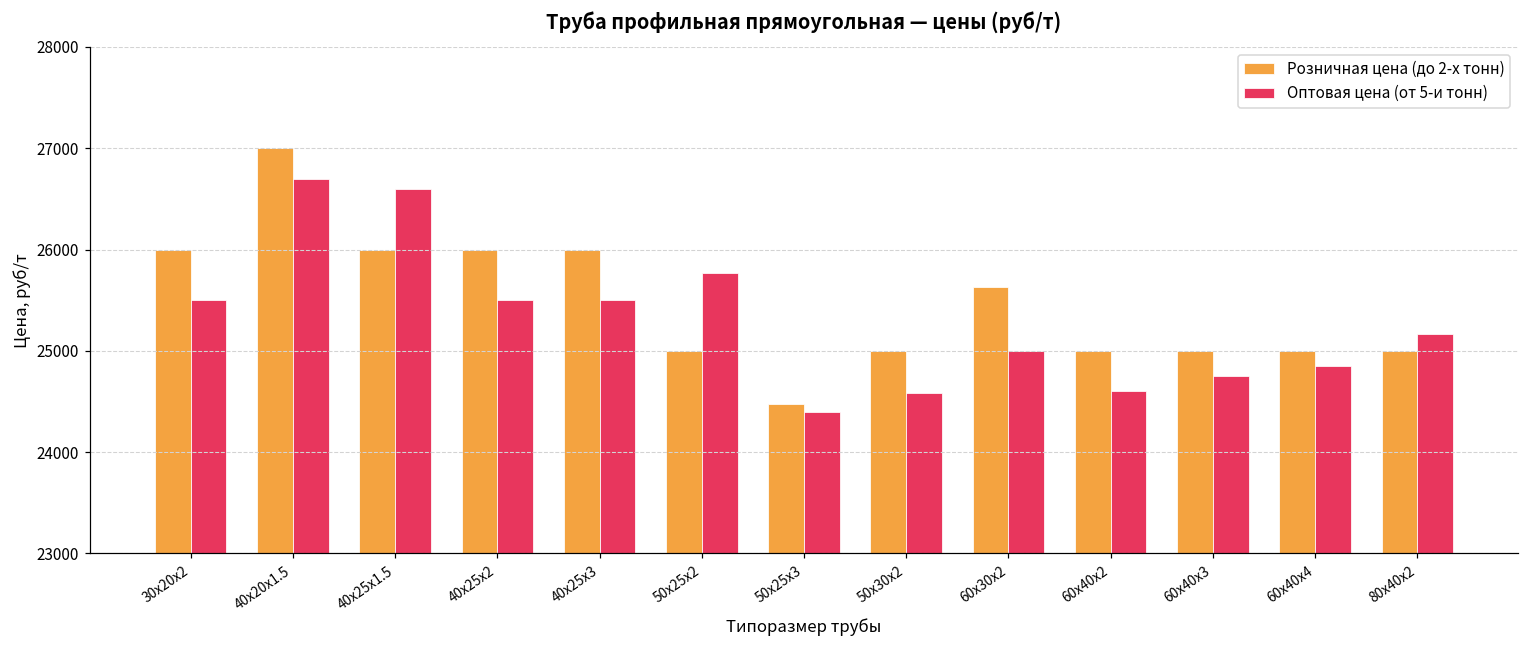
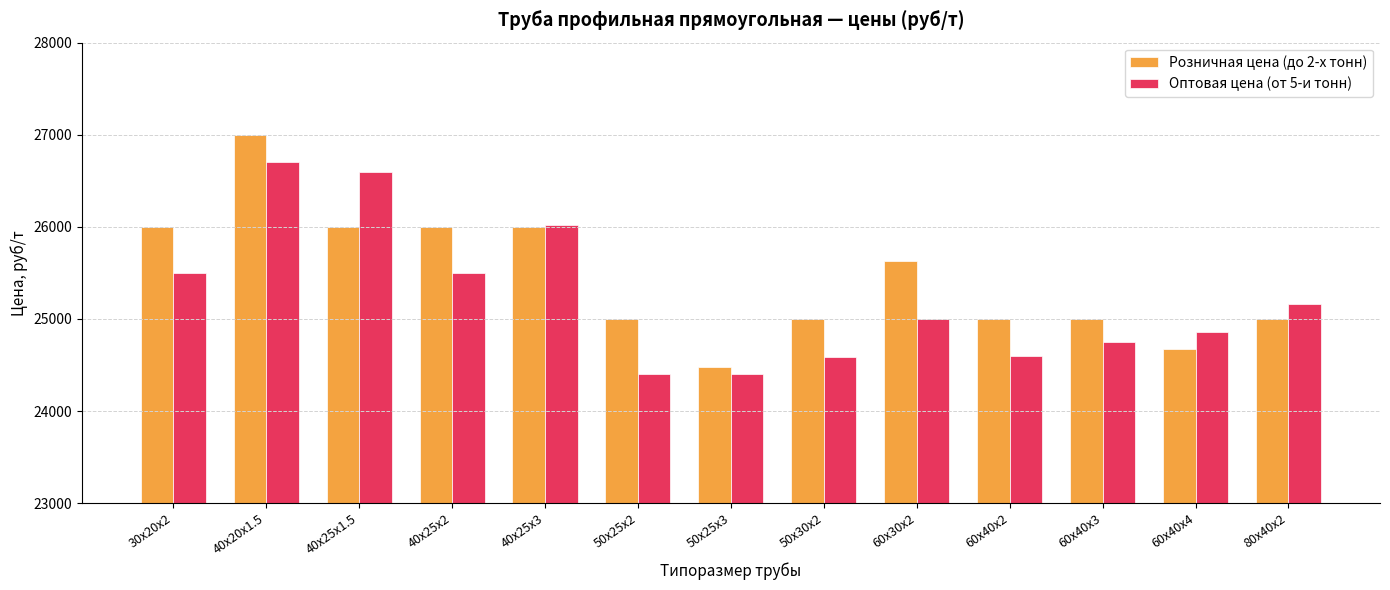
Оптовая цена (от 5-и тонн), 40х25х3: 25500 -> 26000
Оптовая цена (от 5-и тонн), 50х25х2: 25800 -> 24400
Розничная цена (до 2-х тонн), 60х40х4: 25000 -> 24700
